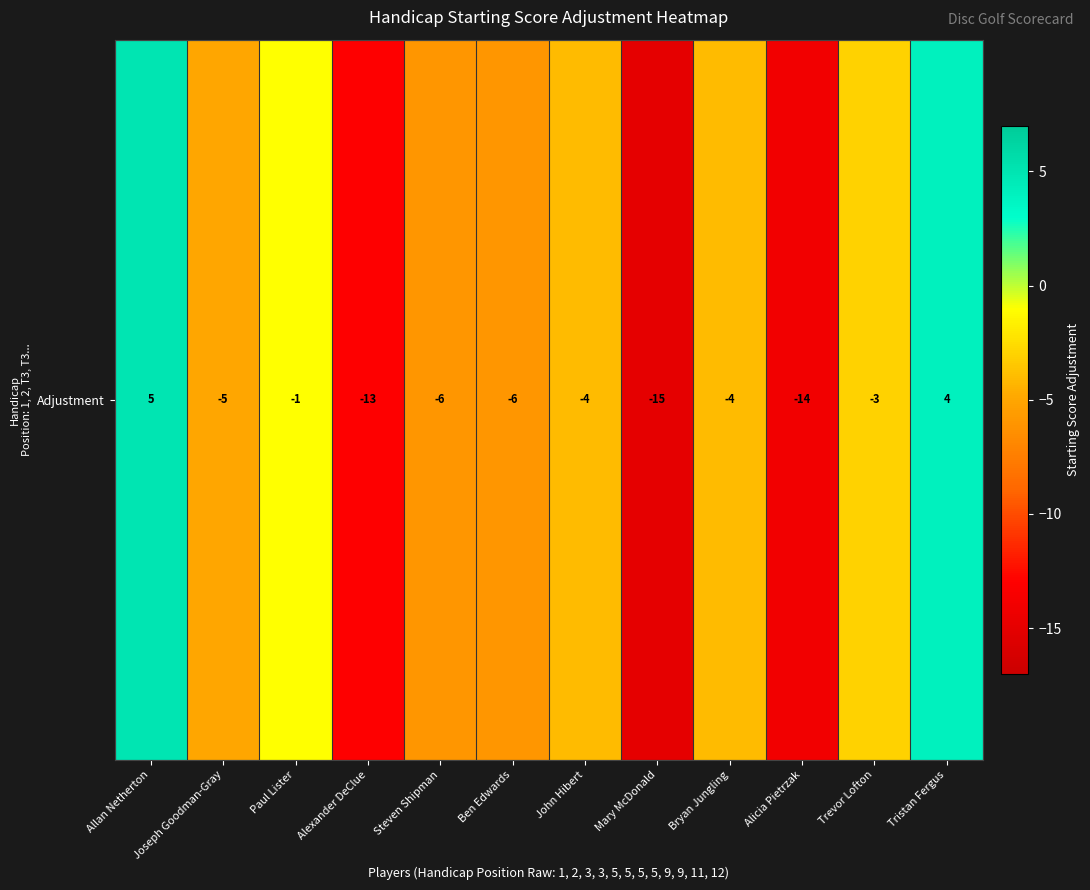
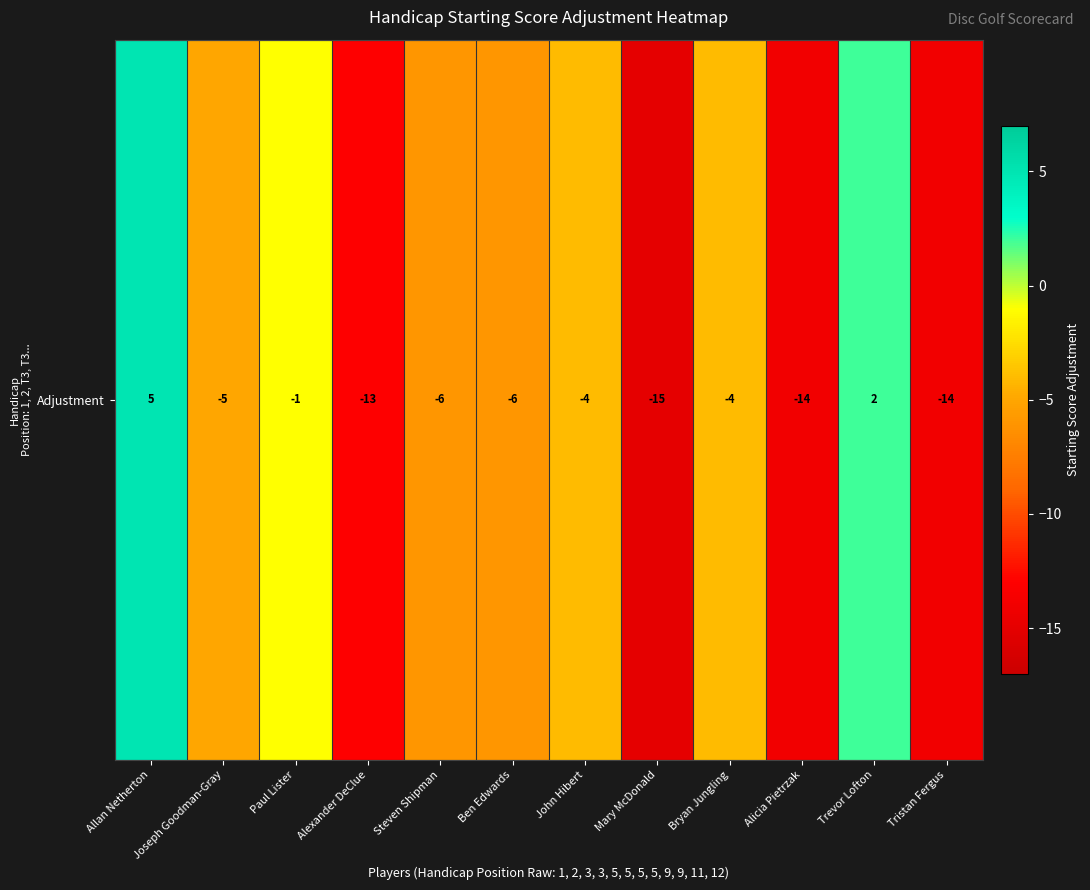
Adjustment, Trevor Lofton: -3 -> 2
Adjustment, Tristan Fergus: 4 -> -14
